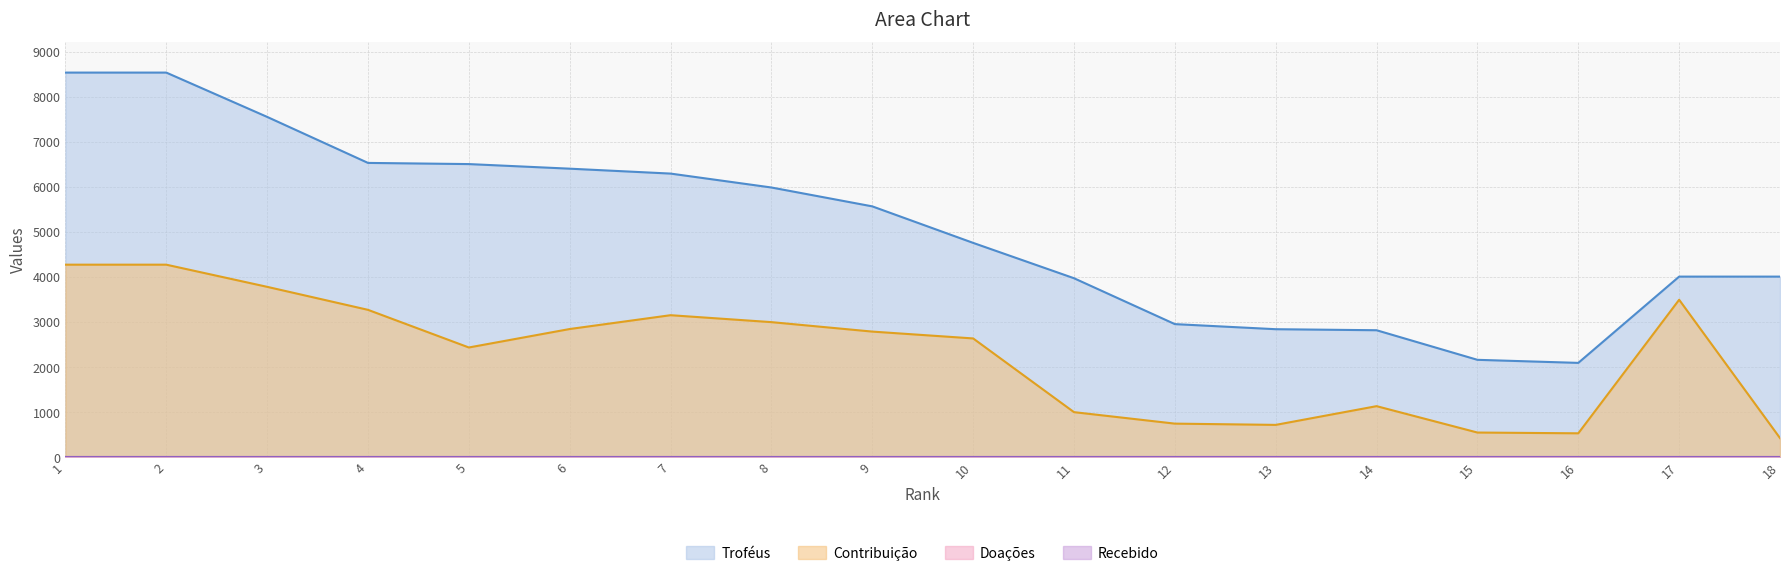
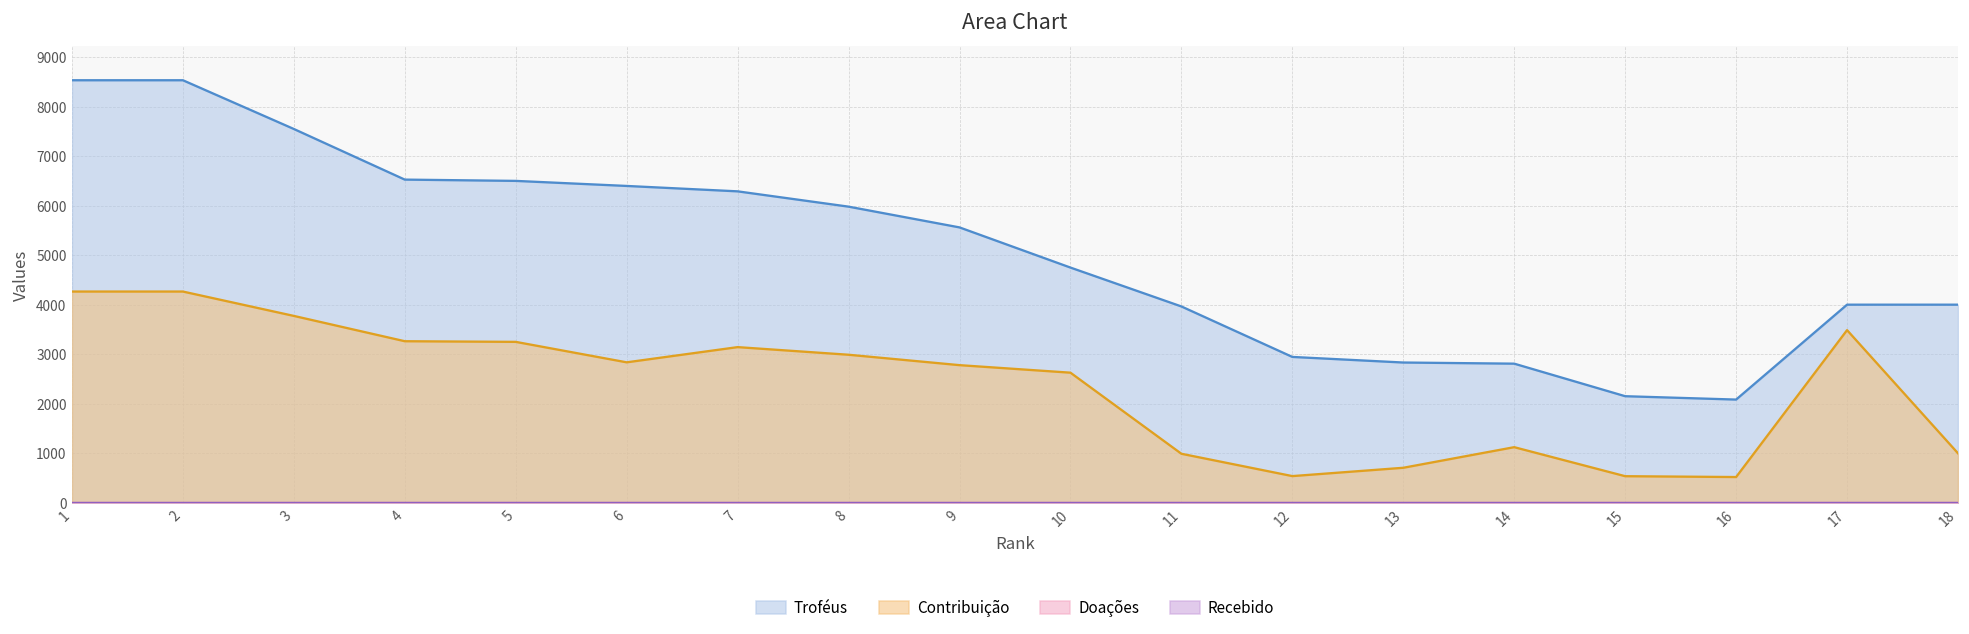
Contribuição, 5: 2400 -> 3300
Contribuição, 12: 700 -> 500
Contribuição, 18: 400 -> 1000
